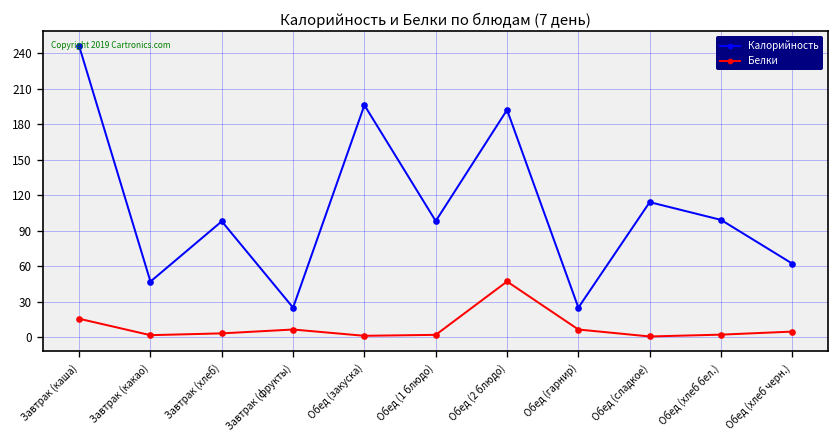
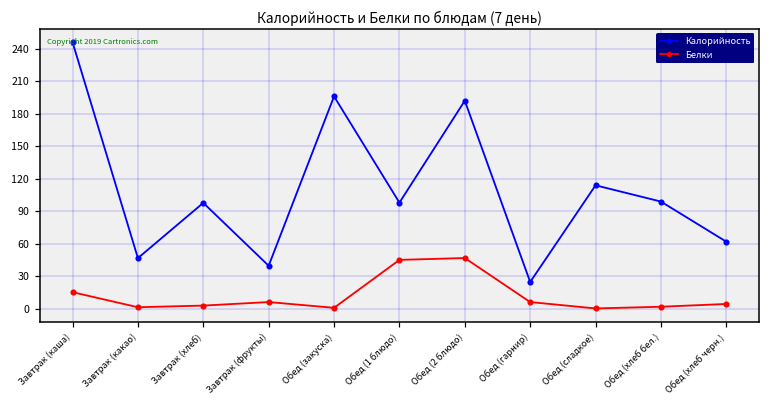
Калорийность, Завтрак (фрукты): 20 -> 40
Белки, Обед (1 блюдо): 0 -> 50
